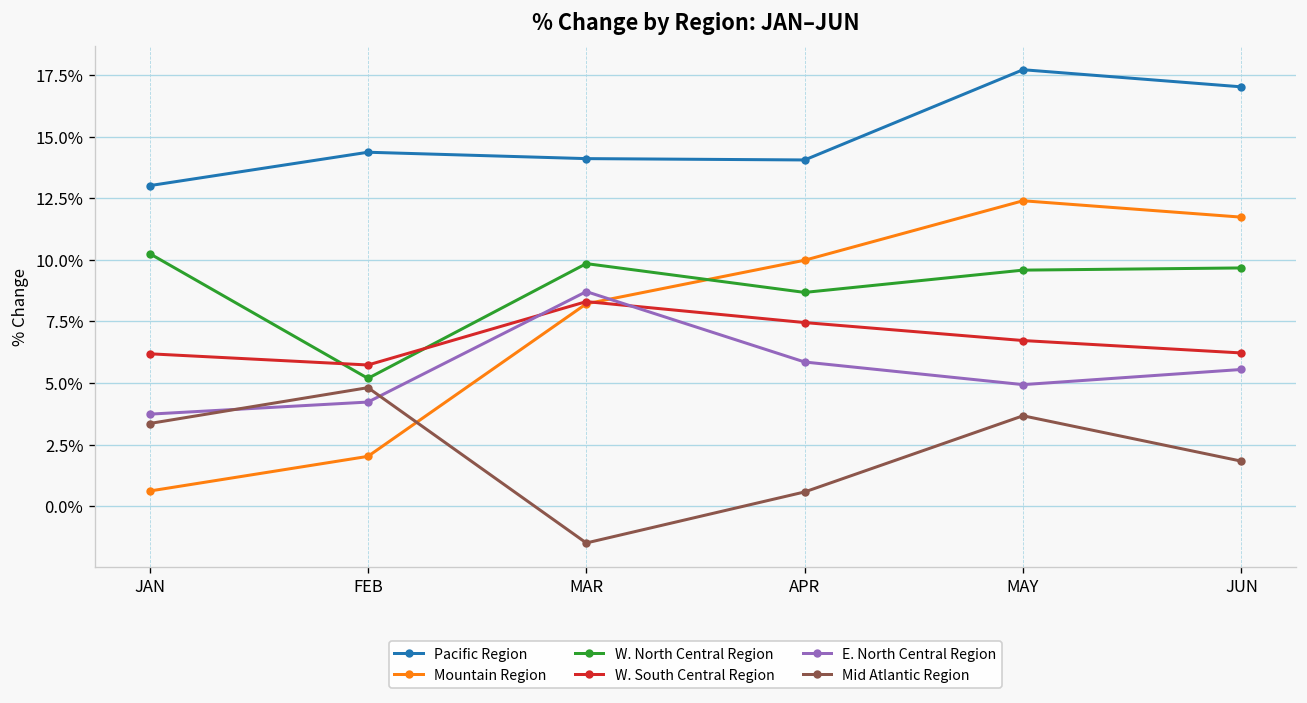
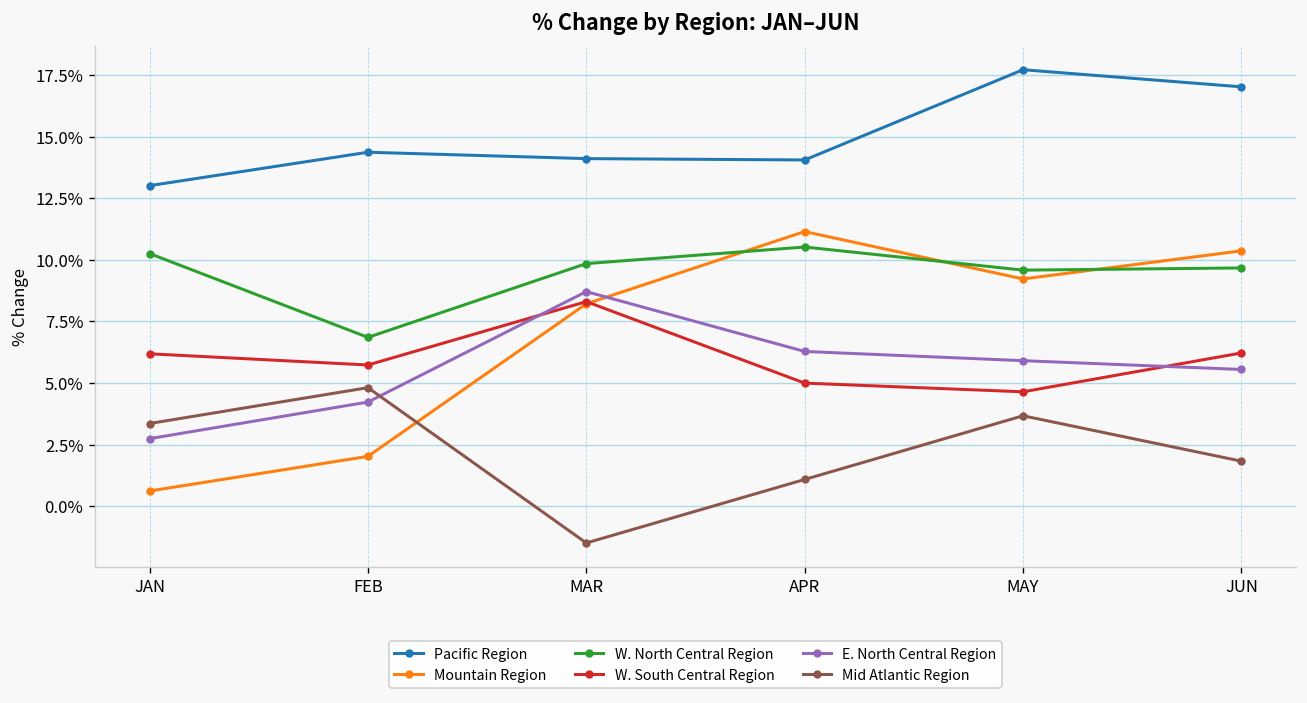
E. North Central Region, JAN: 3.7% -> 2.7%
W. North Central Region, FEB: 5.2% -> 6.9%
Mountain Region, APR: 10.0% -> 11.1%
W. North Central Region, APR: 8.7% -> 10.5%
W. South Central Region, APR: 7.5% -> 5.0%
E. North Central Region, APR: 5.9% -> 6.3%
Mid Atlantic Region, APR: 0.6% -> 1.1%
Mountain Region, MAY: 12.4% -> 9.2%
W. South Central Region, MAY: 6.7% -> 4.6%
E. North Central Region, MAY: 4.9% -> 5.9%
Mountain Region, JUN: 11.7% -> 10.4%
